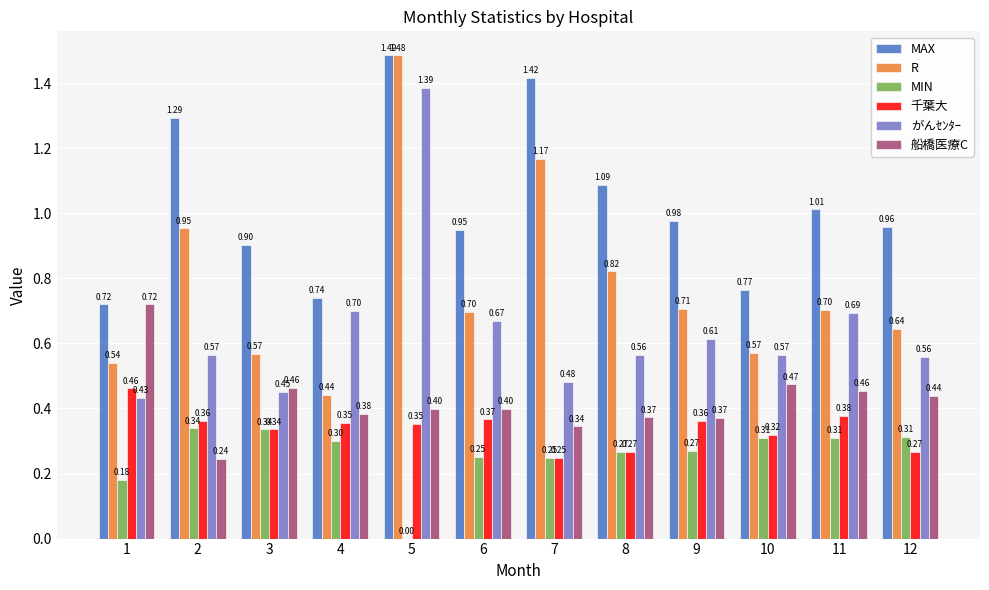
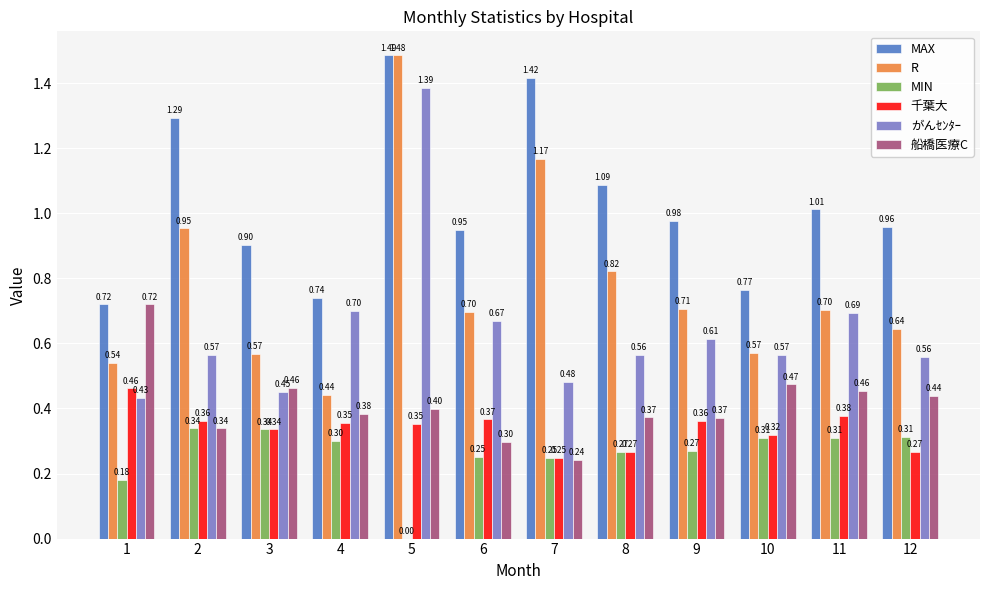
船橋医療C, 2: 0.24 -> 0.34
船橋医療C, 6: 0.40 -> 0.30
船橋医療C, 7: 0.34 -> 0.24
